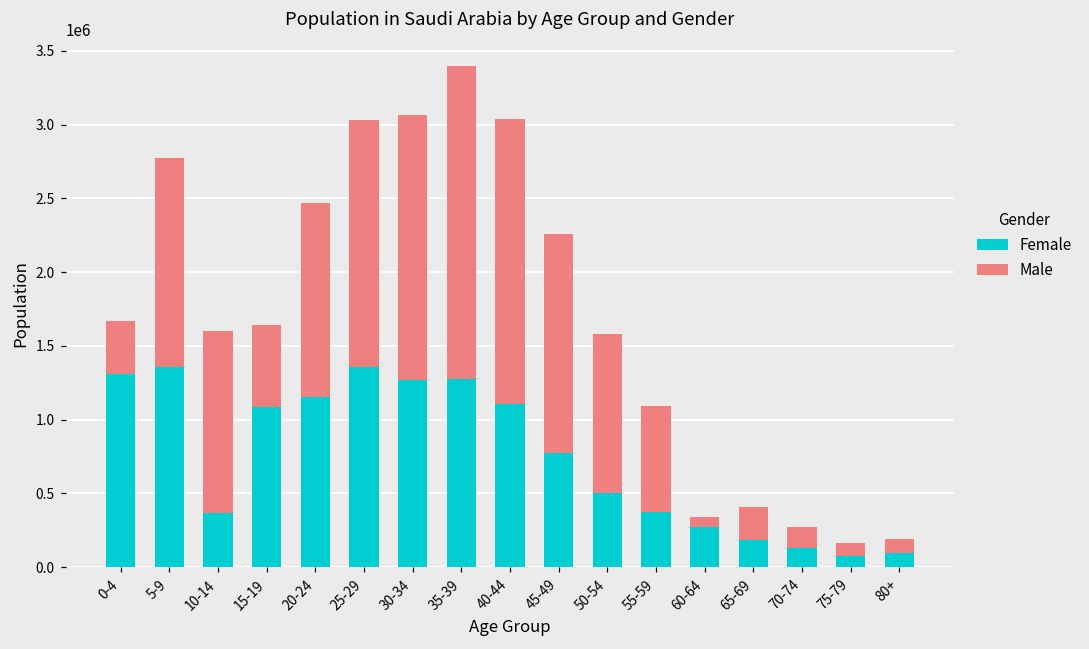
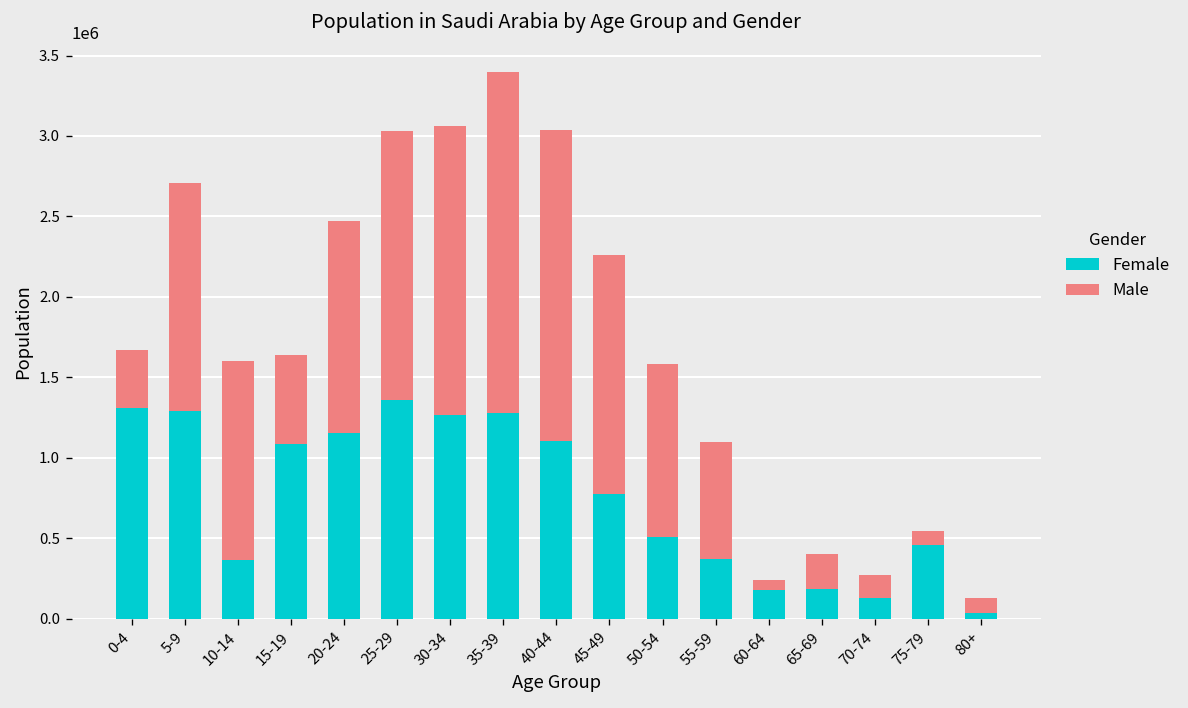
Female, 5-9: 1360000 -> 1290000
Female, 60-64: 270000 -> 180000
Female, 75-79: 80000 -> 460000
Female, 80+: 100000 -> 40000
